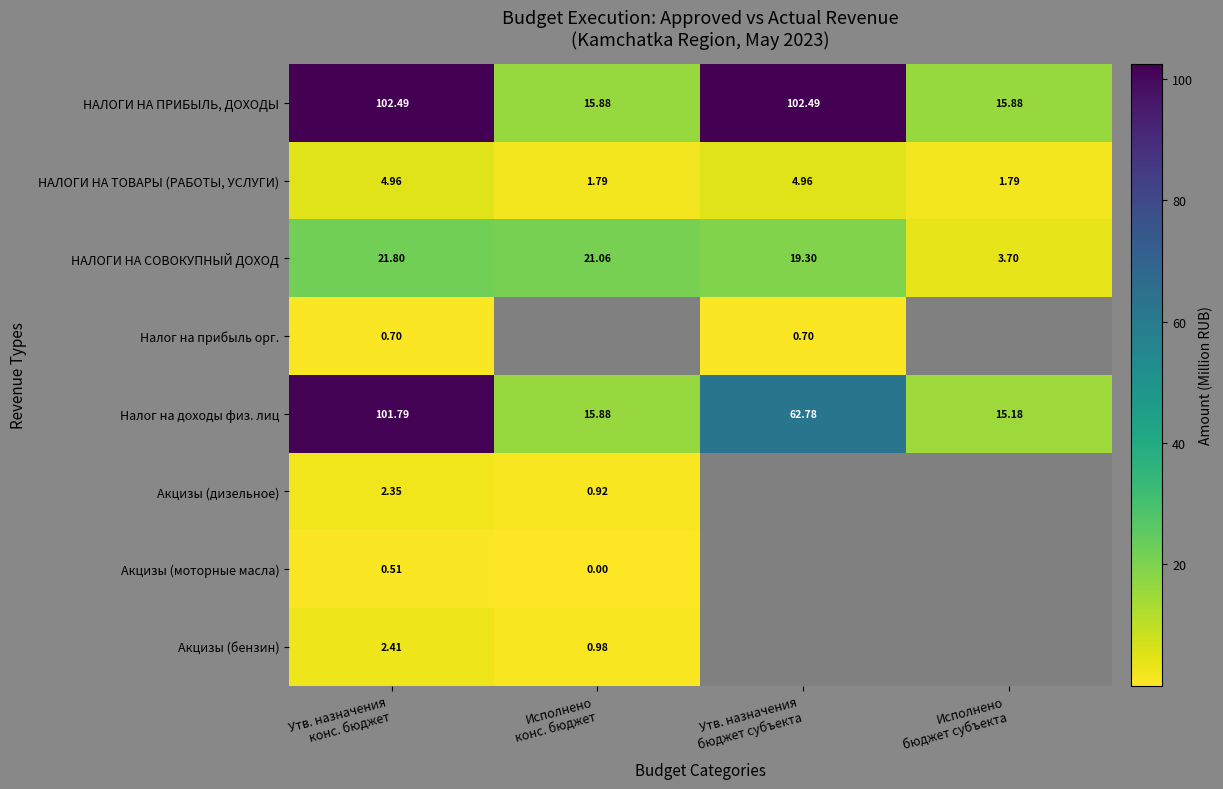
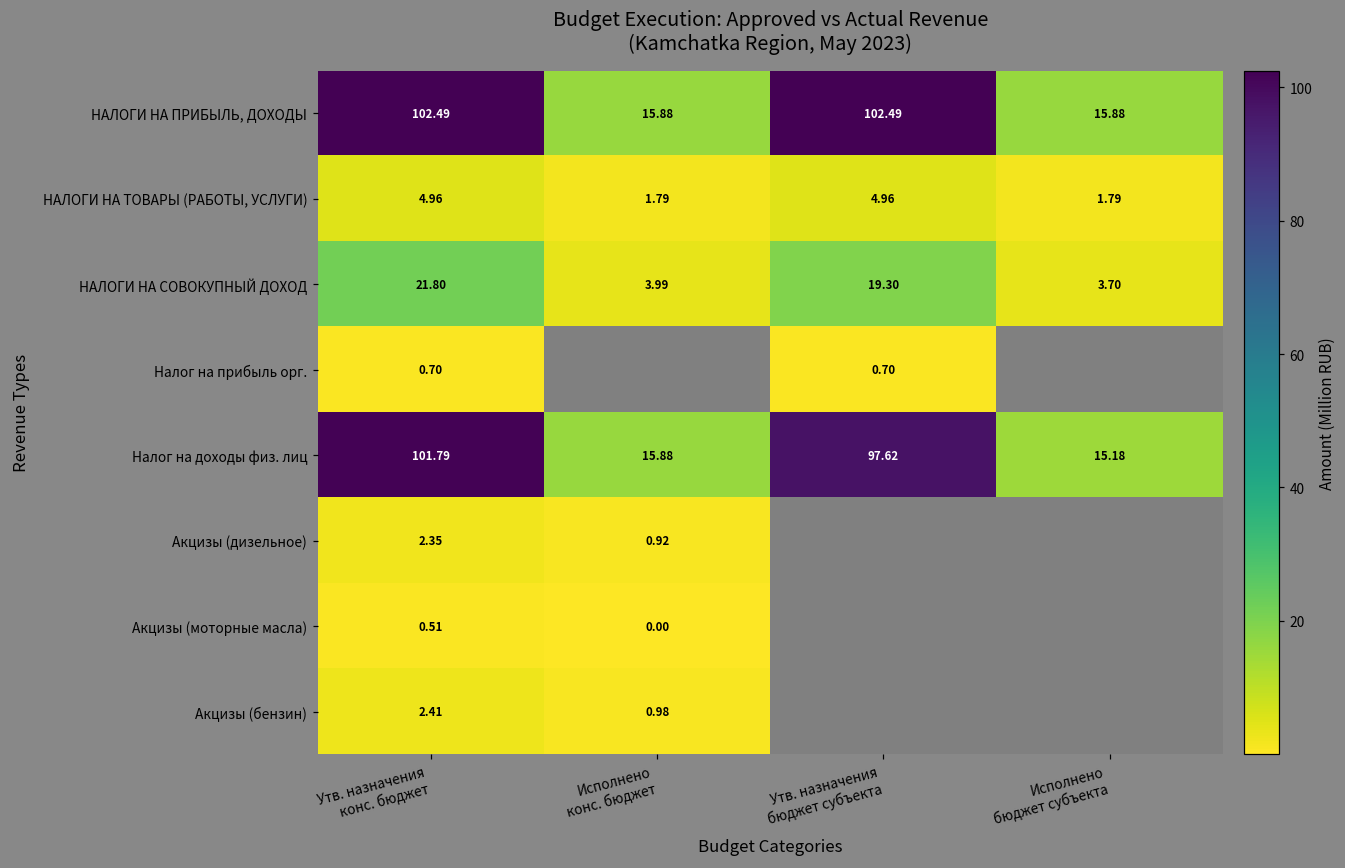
НАЛОГИ НА СОВОКУПНЫЙ ДОХОД, Исполнено конс. бюджет: 21.06 -> 3.99
Налог на доходы физ. лиц, Утв. назначения бюджет субъекта: 62.78 -> 97.62
